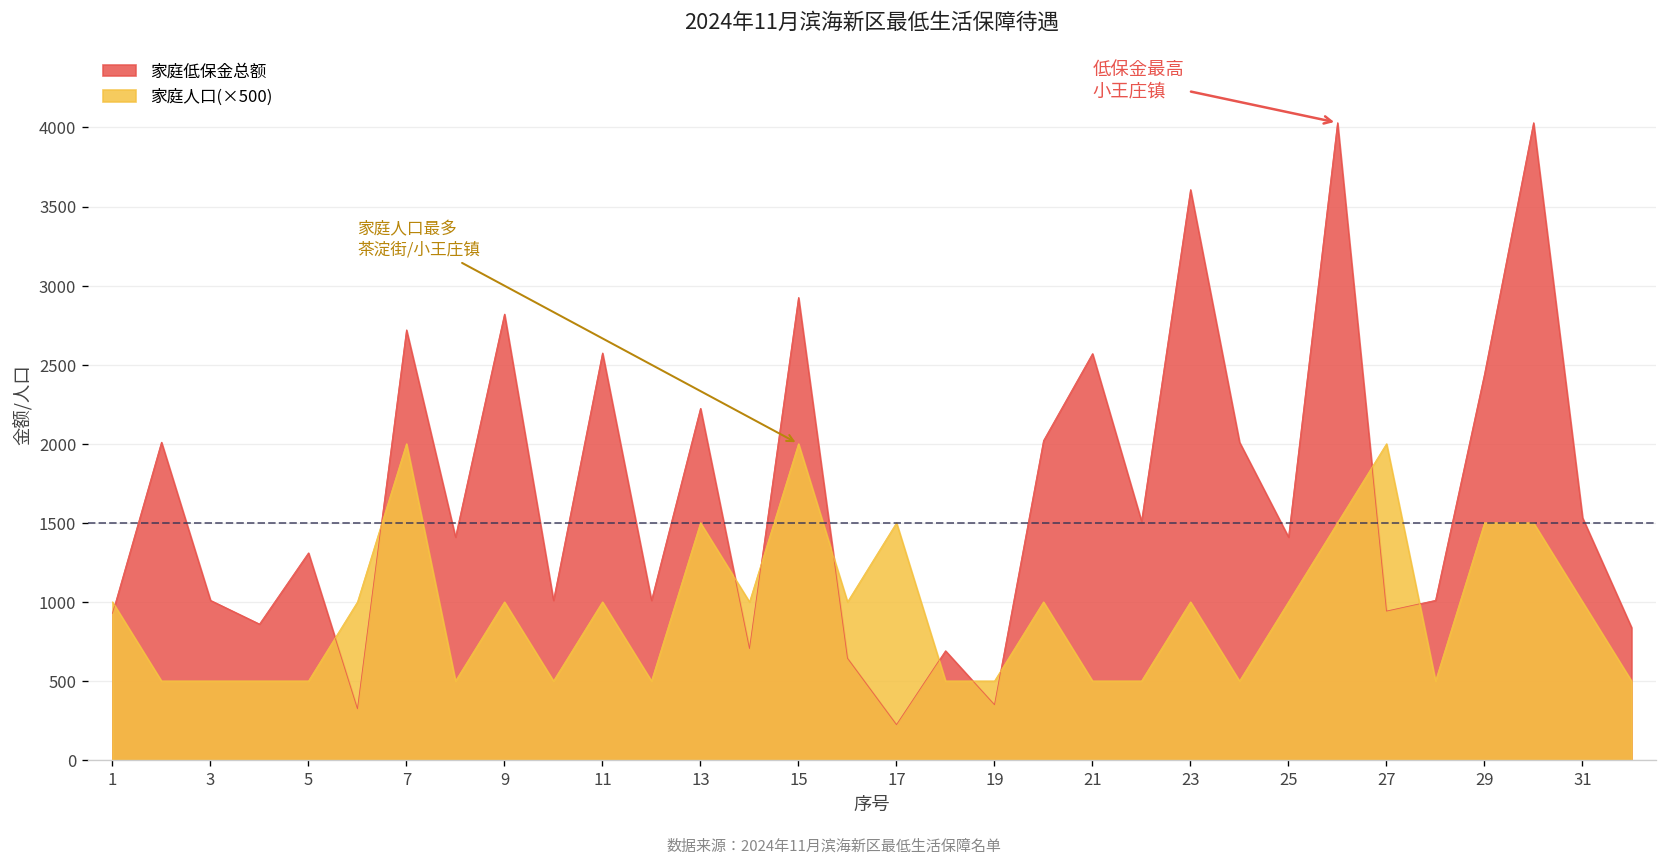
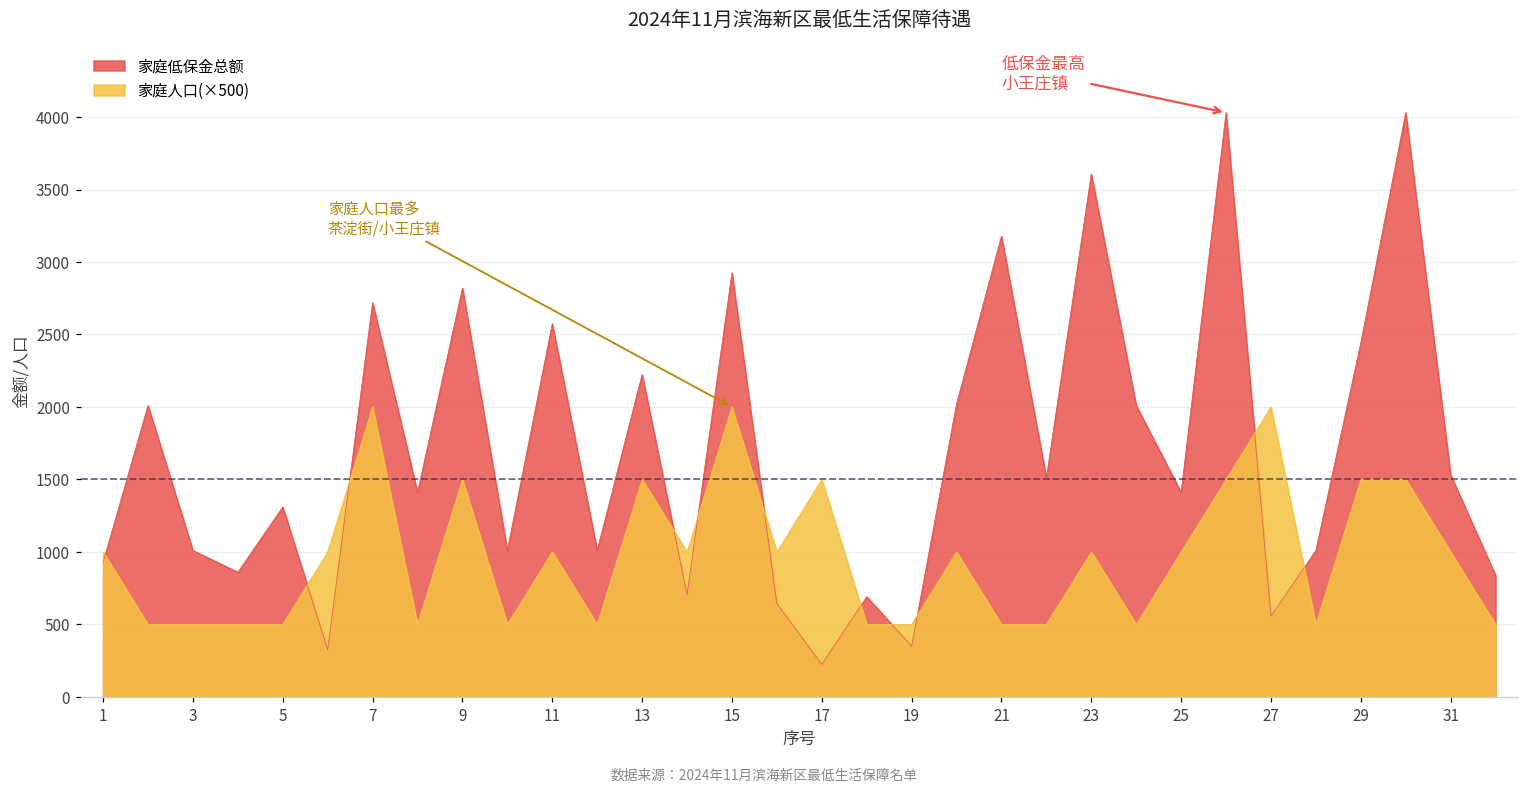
家庭人口(×500), 9: 1000 -> 1500
家庭低保金总额, 21: 2570 -> 3180
家庭低保金总额, 27: 940 -> 560
